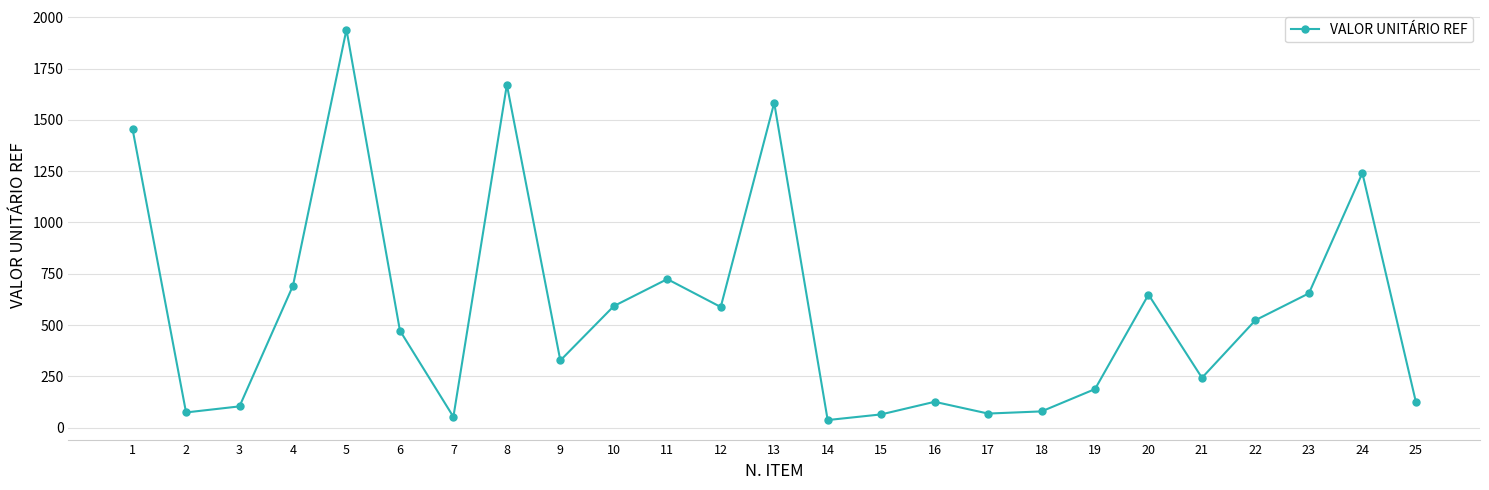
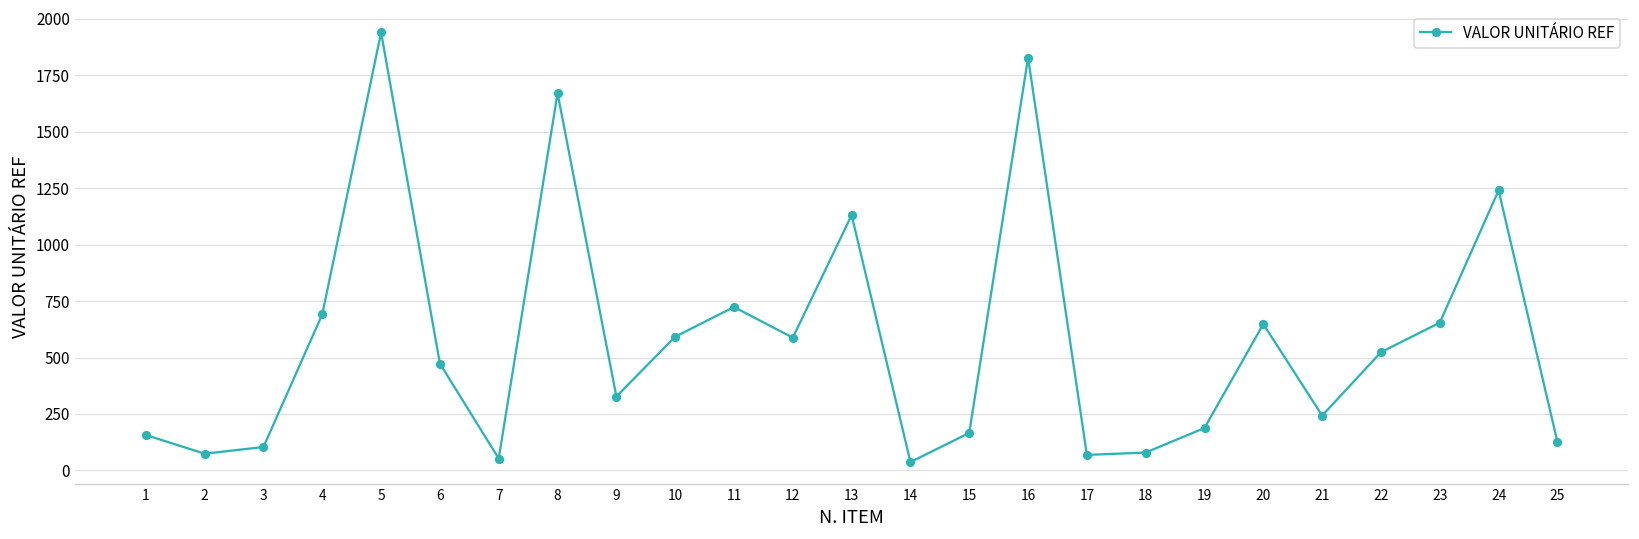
1: 1450 -> 160
13: 1580 -> 1130
15: 60 -> 170
16: 130 -> 1830
